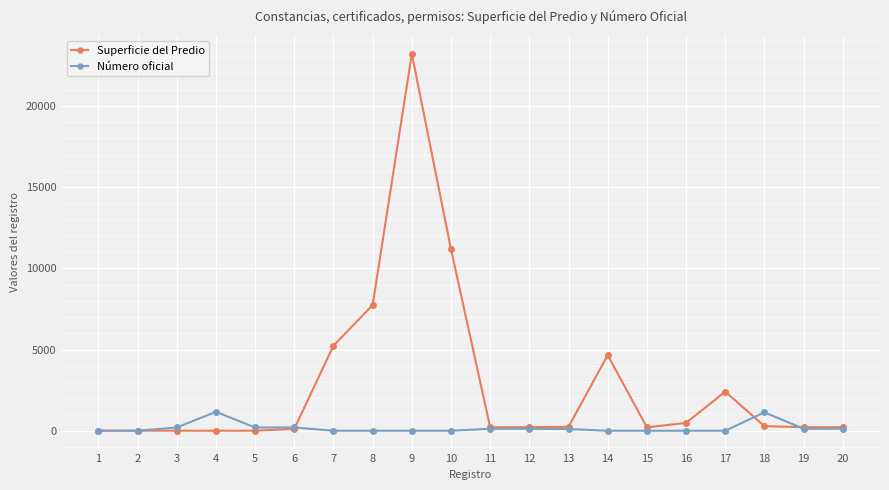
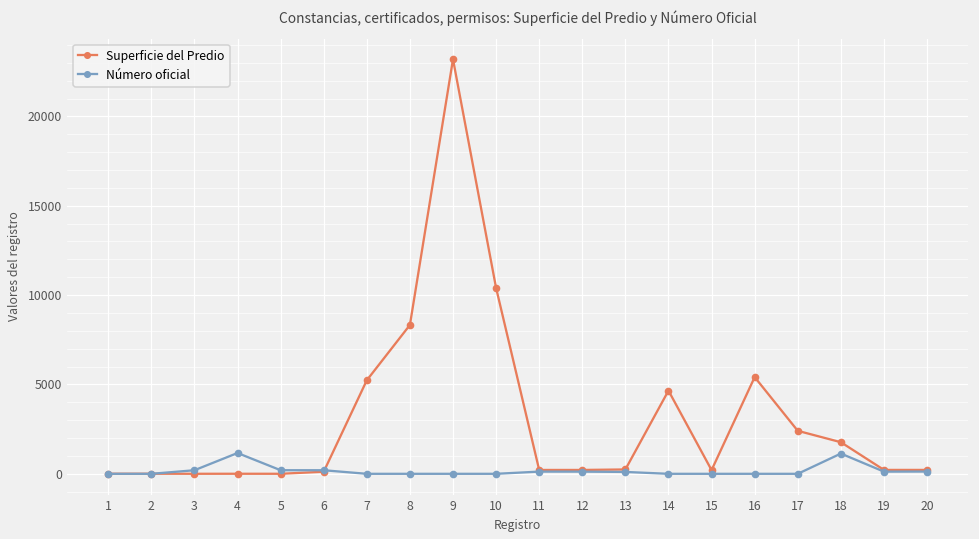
Superficie del Predio, 8: 7700 -> 8300
Superficie del Predio, 10: 11200 -> 10400
Superficie del Predio, 16: 500 -> 5400
Superficie del Predio, 18: 300 -> 1800
